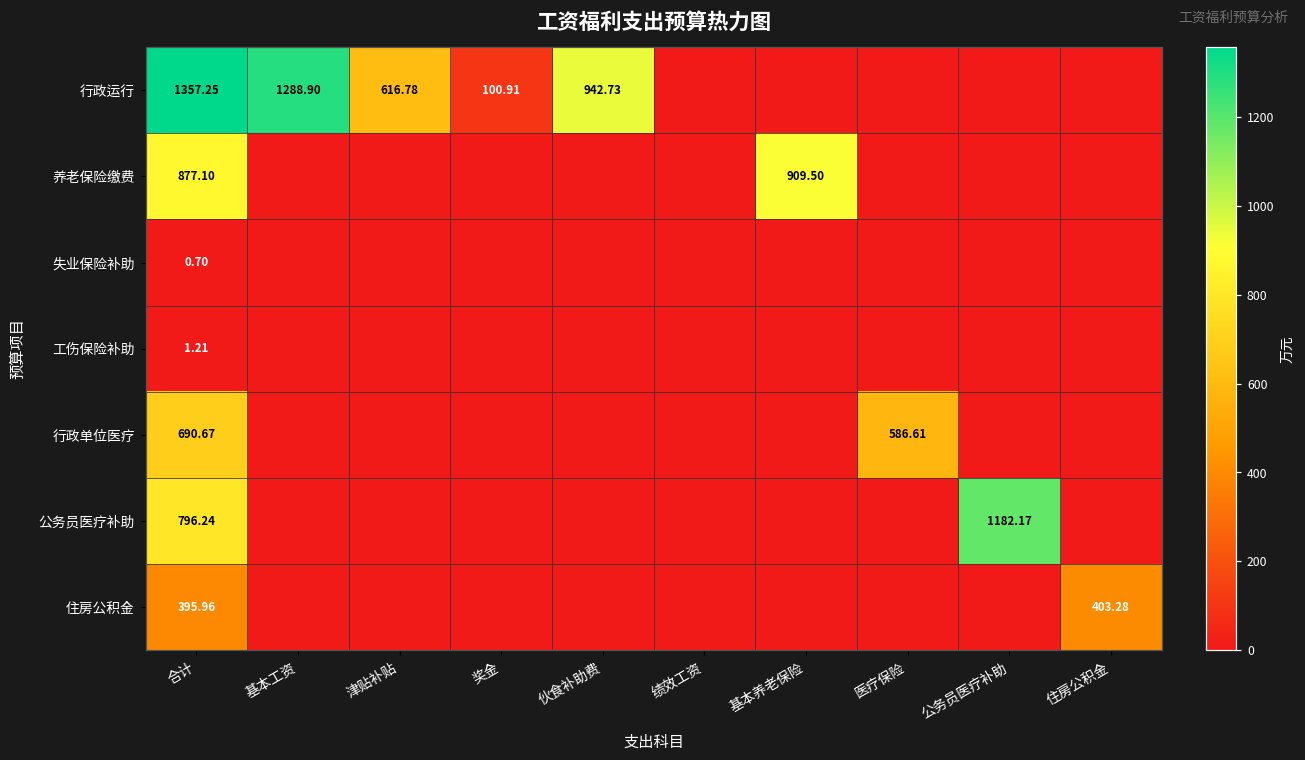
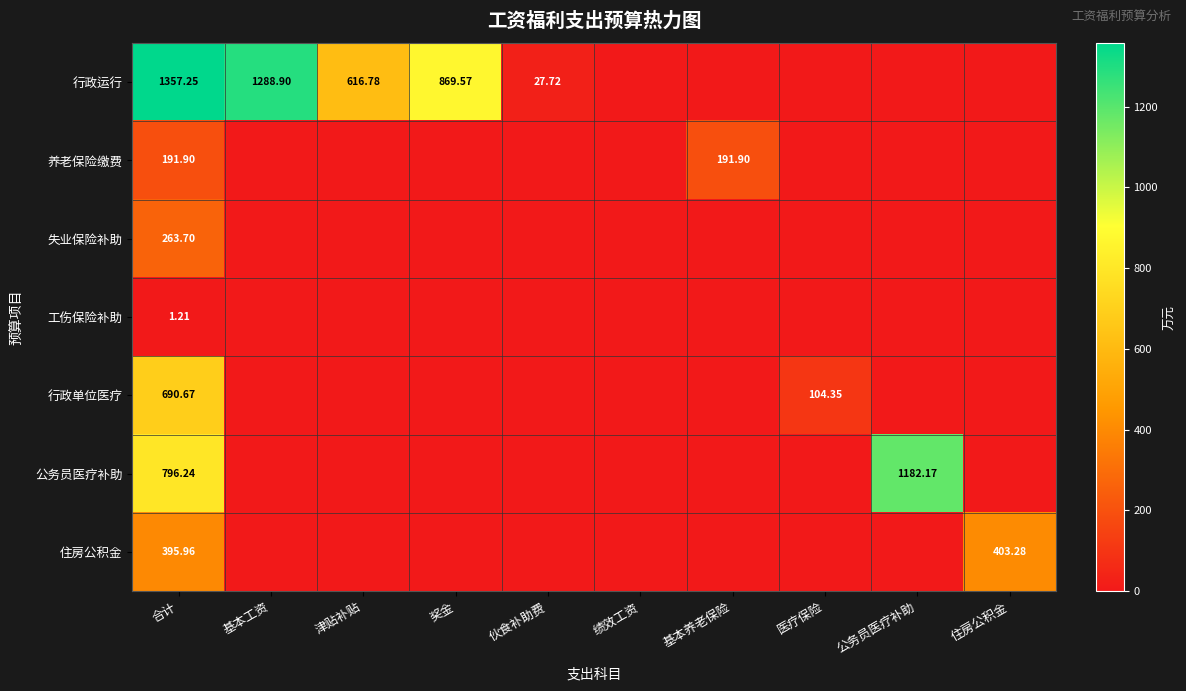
行政运行, 奖金: 100.91 -> 869.57
行政运行, 伙食补助费: 942.73 -> 27.72
养老保险缴费, 合计: 877.10 -> 191.90
养老保险缴费, 基本养老保险: 909.50 -> 191.90
失业保险补助, 合计: 0.70 -> 263.70
行政单位医疗, 医疗保险: 586.61 -> 104.35
